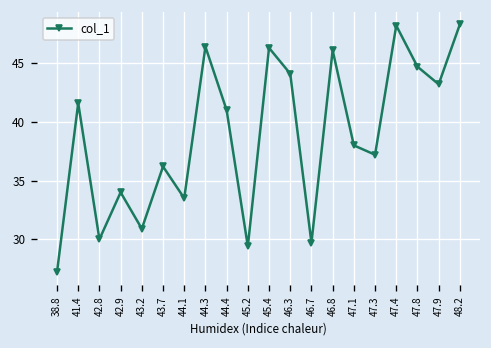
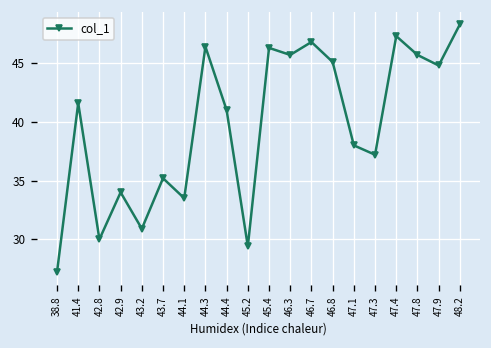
43.7: 36 -> 35
46.3: 44 -> 46
46.7: 30 -> 47
46.8: 46 -> 45
47.4: 48 -> 47
47.8: 45 -> 46
47.9: 43 -> 45
